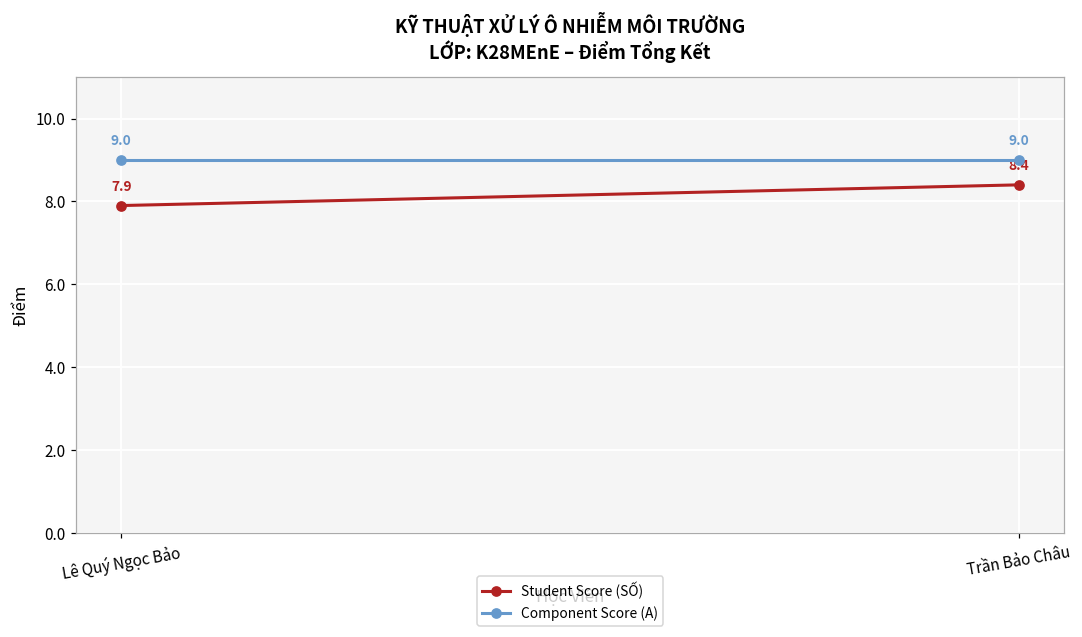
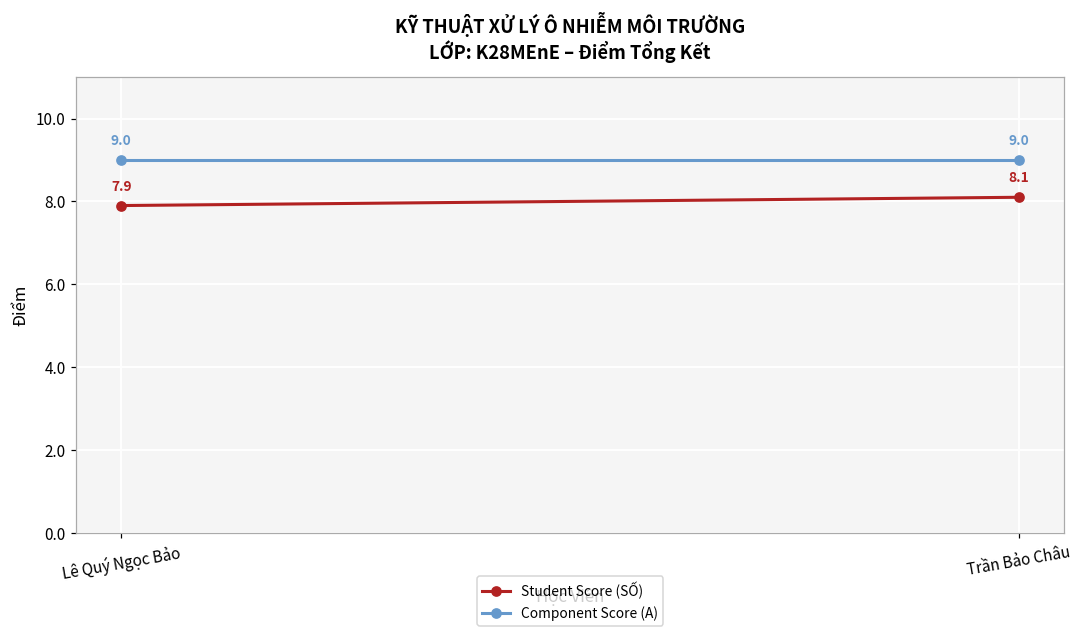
Student Score (SỐ), Trần Bảo Châu: 8.4 -> 8.1
